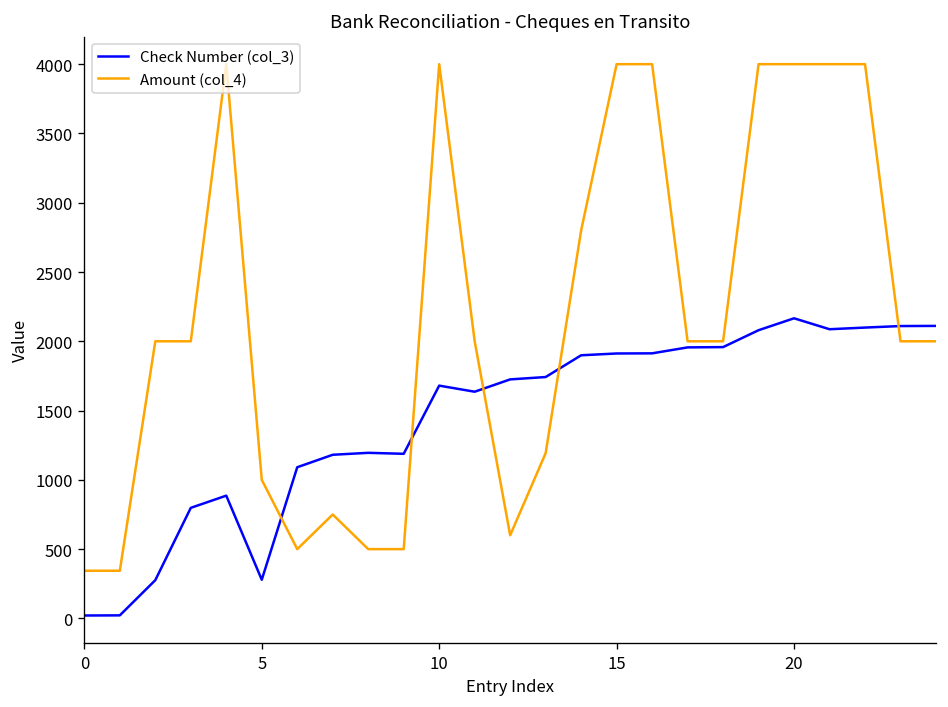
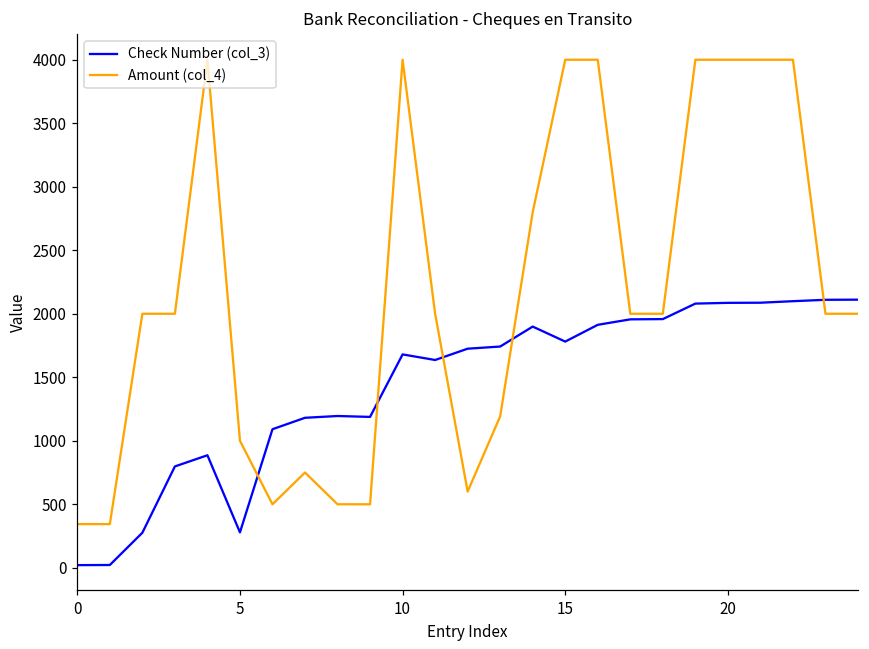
Check Number (col_3), 15: 1910 -> 1780
Check Number (col_3), 20: 2170 -> 2090
